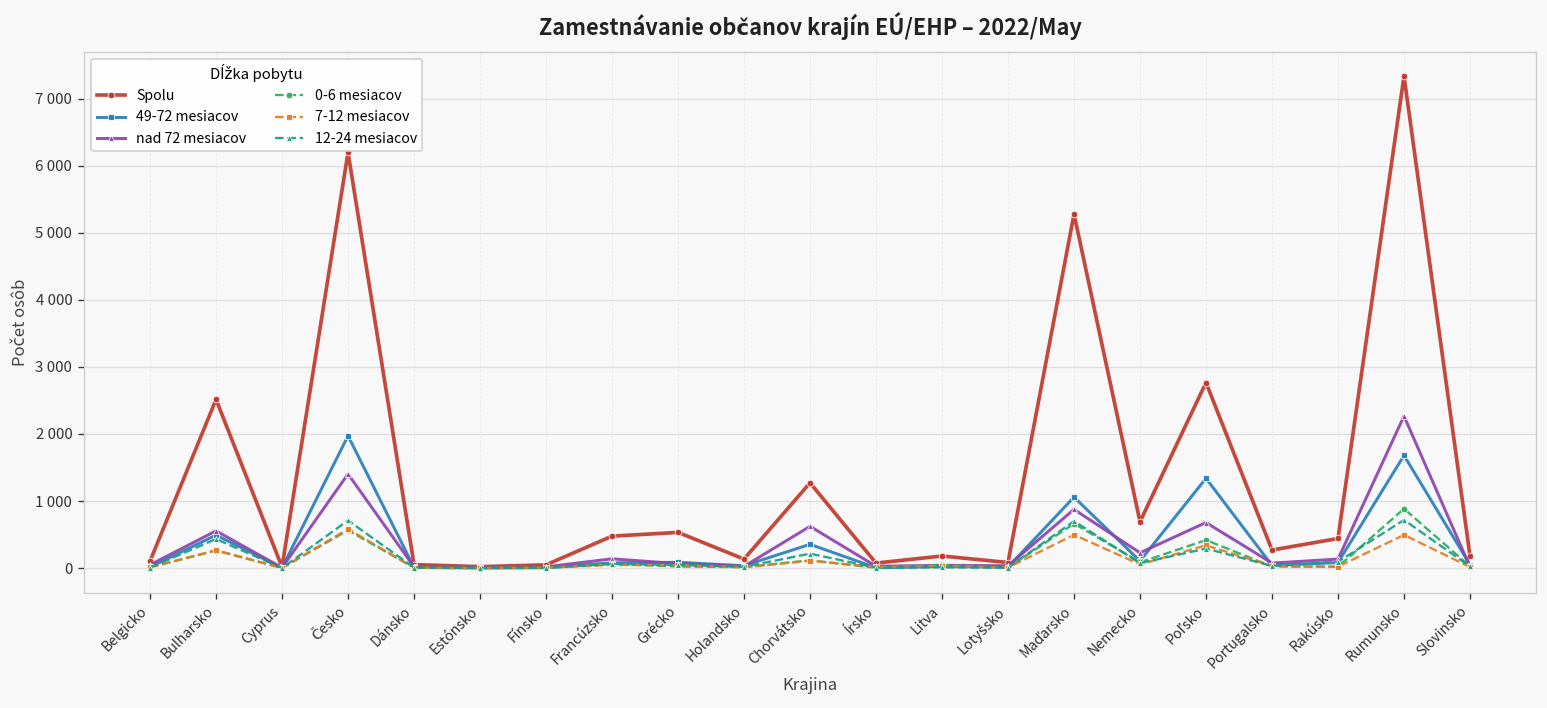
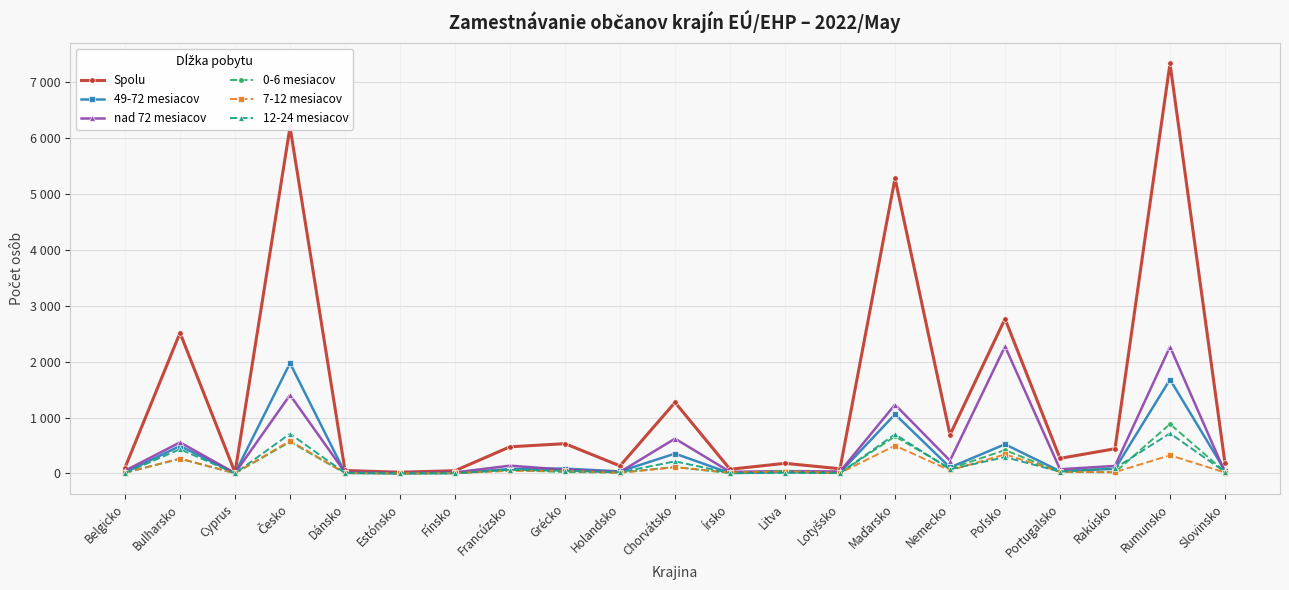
nad 72 mesiacov, Maďarsko: 900 -> 1200
49-72 mesiacov, Poľsko: 1300 -> 500
nad 72 mesiacov, Poľsko: 700 -> 2300
7-12 mesiacov, Rumunsko: 500 -> 300
